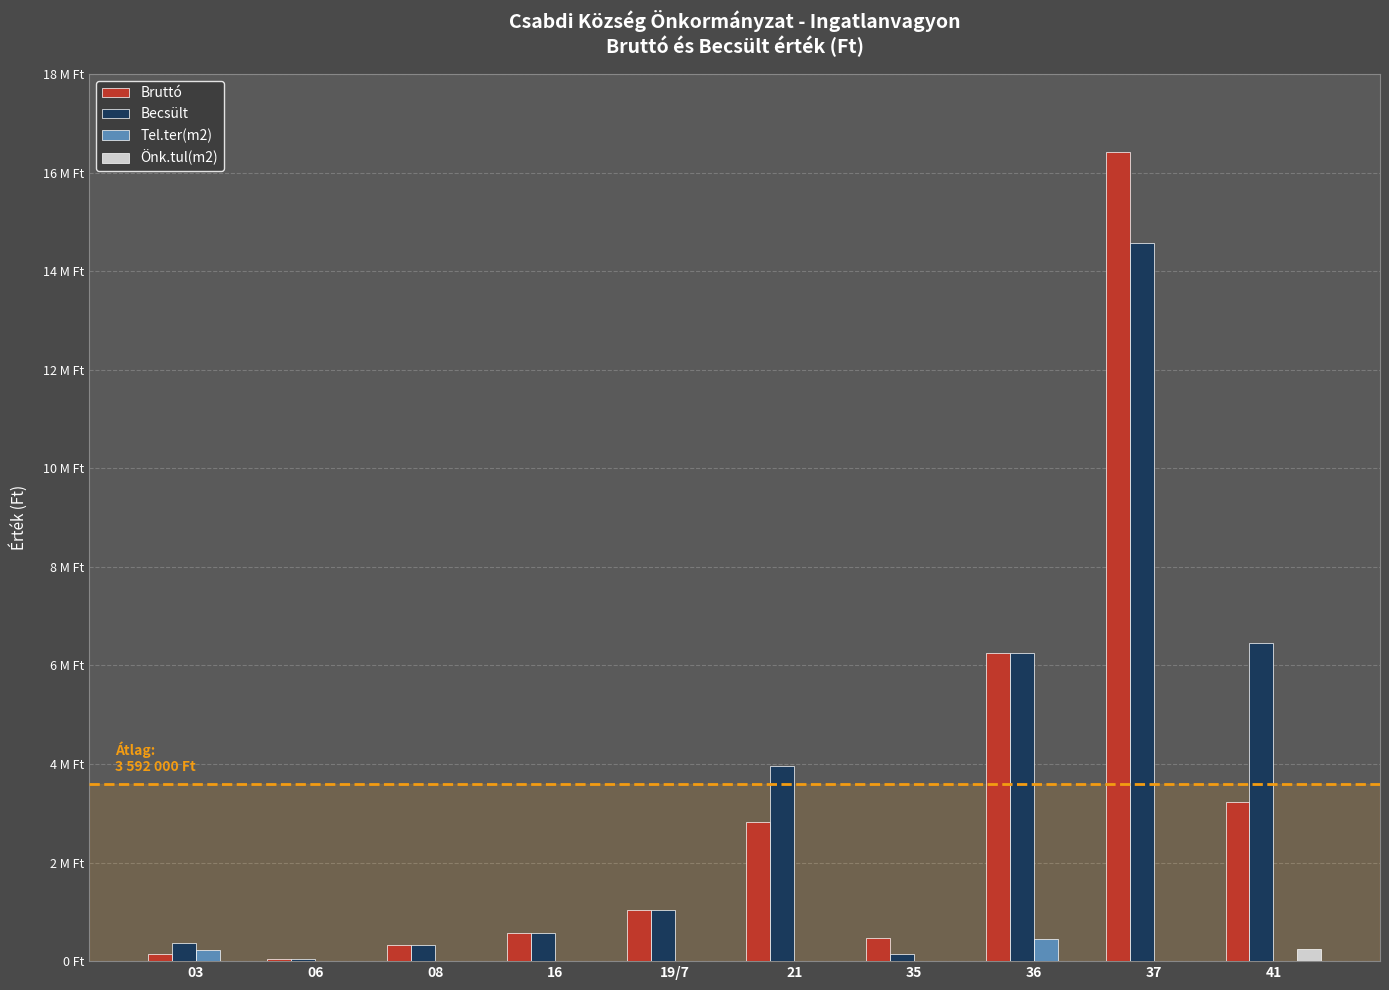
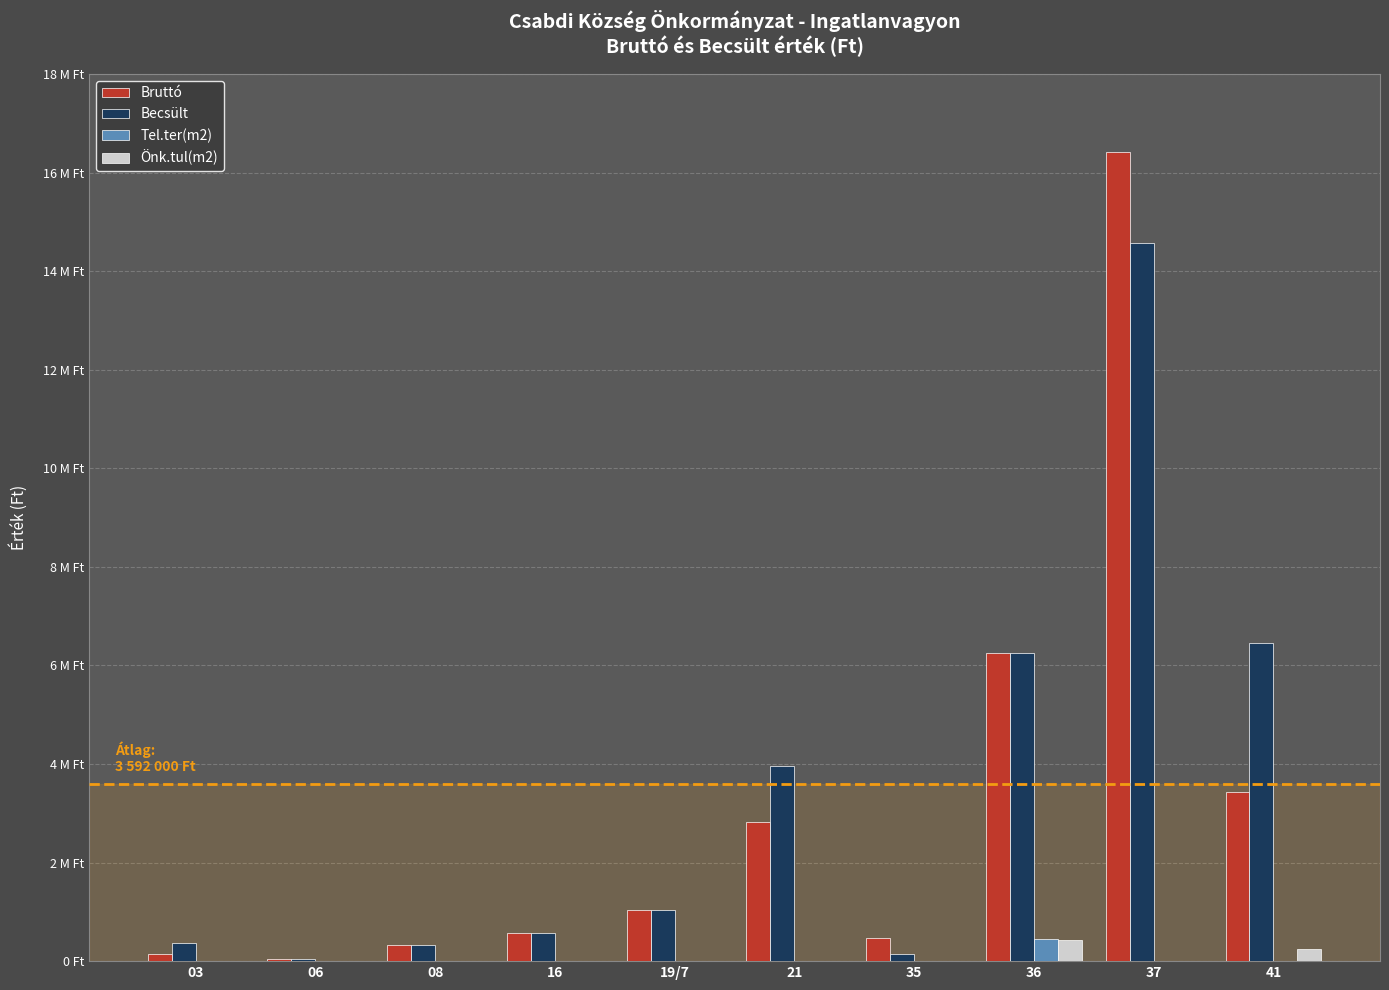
Tel.ter(m2), 03: 0.2 M Ft -> 0.0 M Ft
Önk.tul(m2), 36: 0.0 M Ft -> 0.4 M Ft
Bruttó, 41: 3.2 M Ft -> 3.4 M Ft
